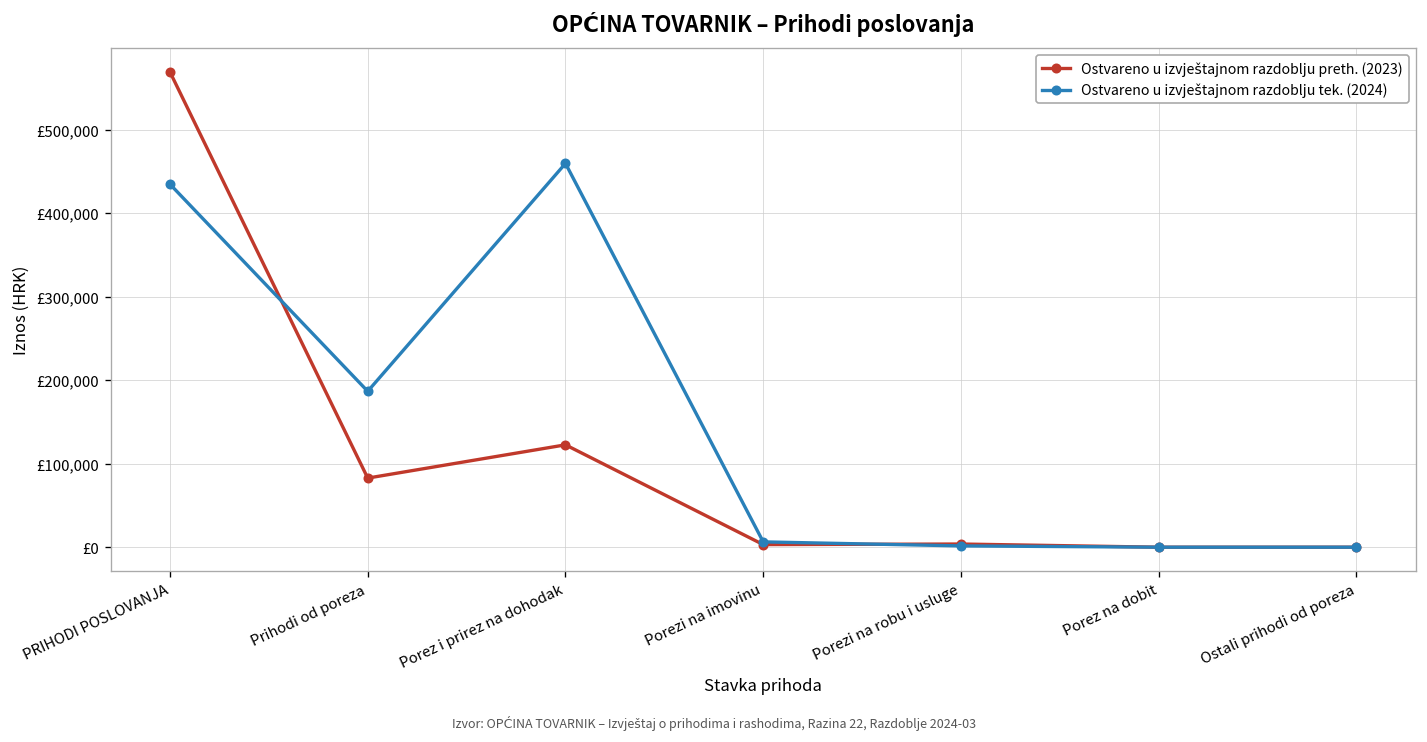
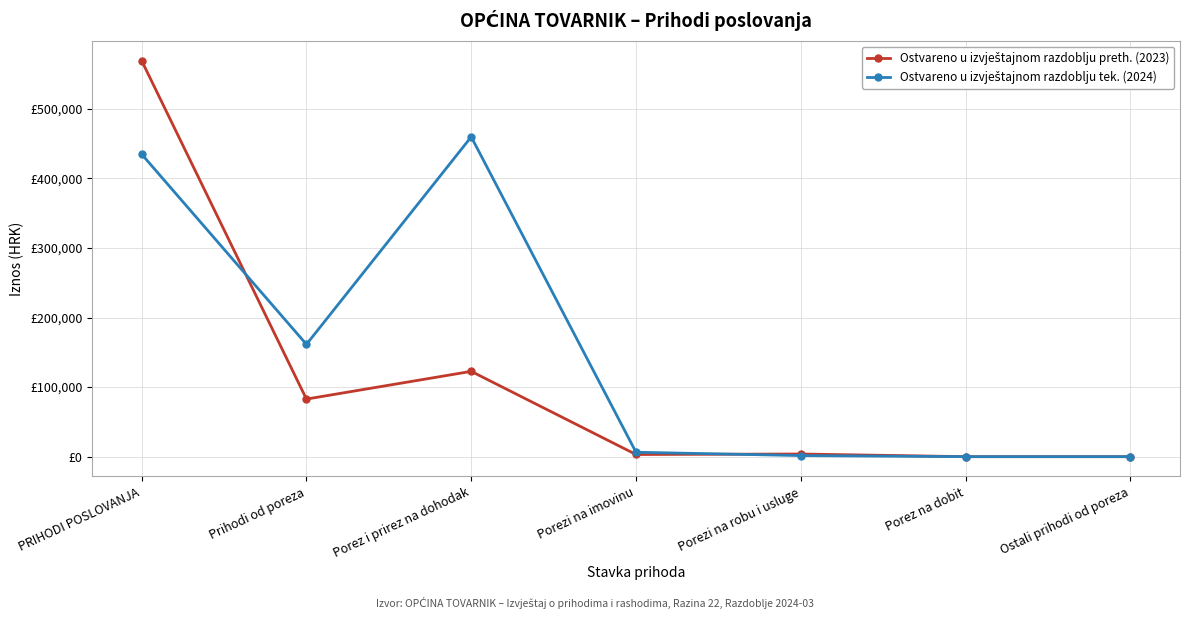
Ostvareno u izvještajnom razdoblju tek. (2024), Prihodi od poreza: £190,000 -> £160,000
